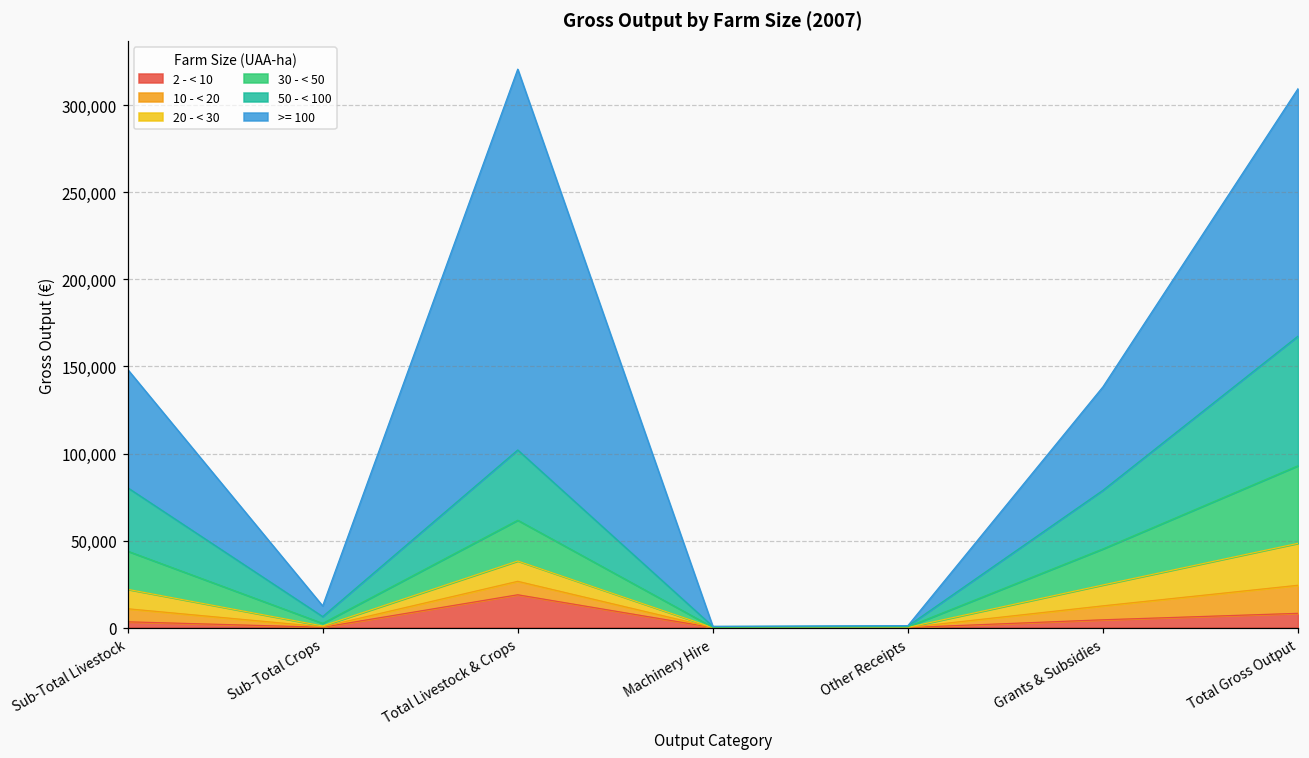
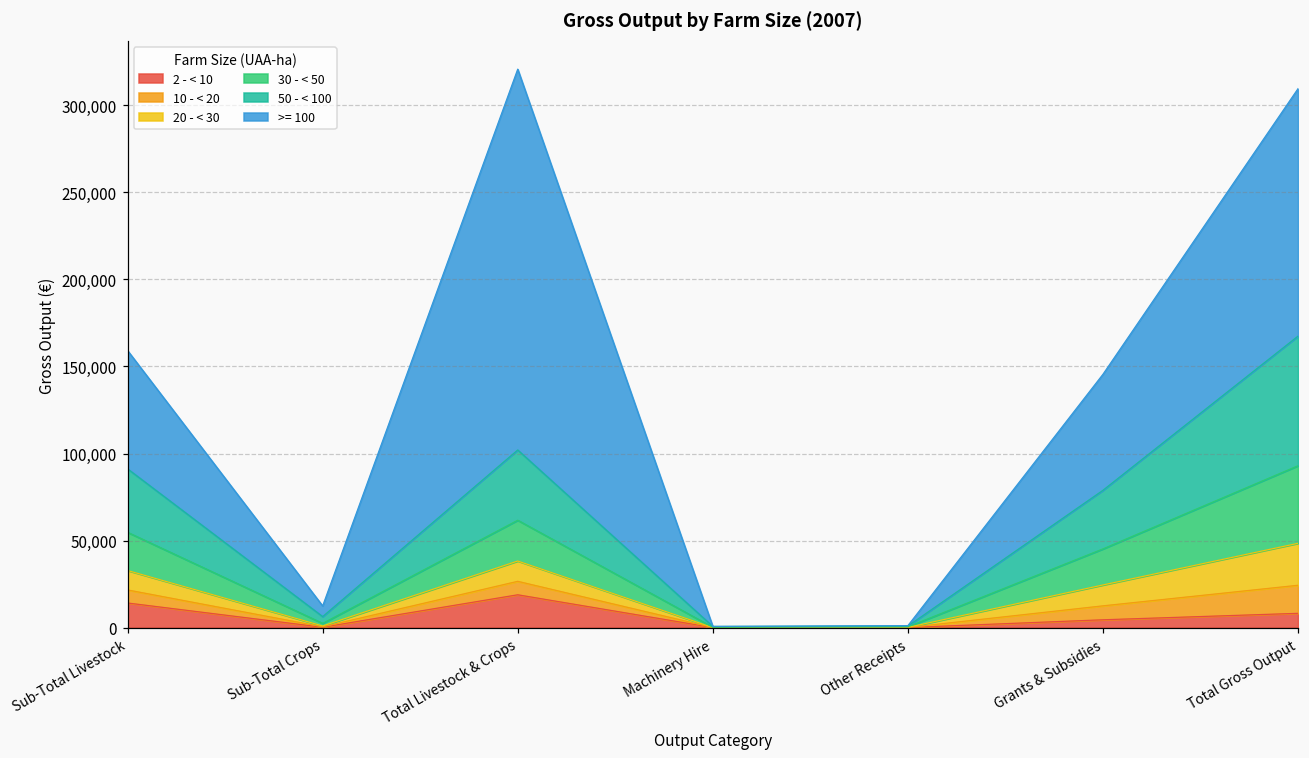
2 - < 10, Sub-Total Livestock: 3,000 -> 14,000
>= 100, Grants & Subsidies: 59,000 -> 67,000
